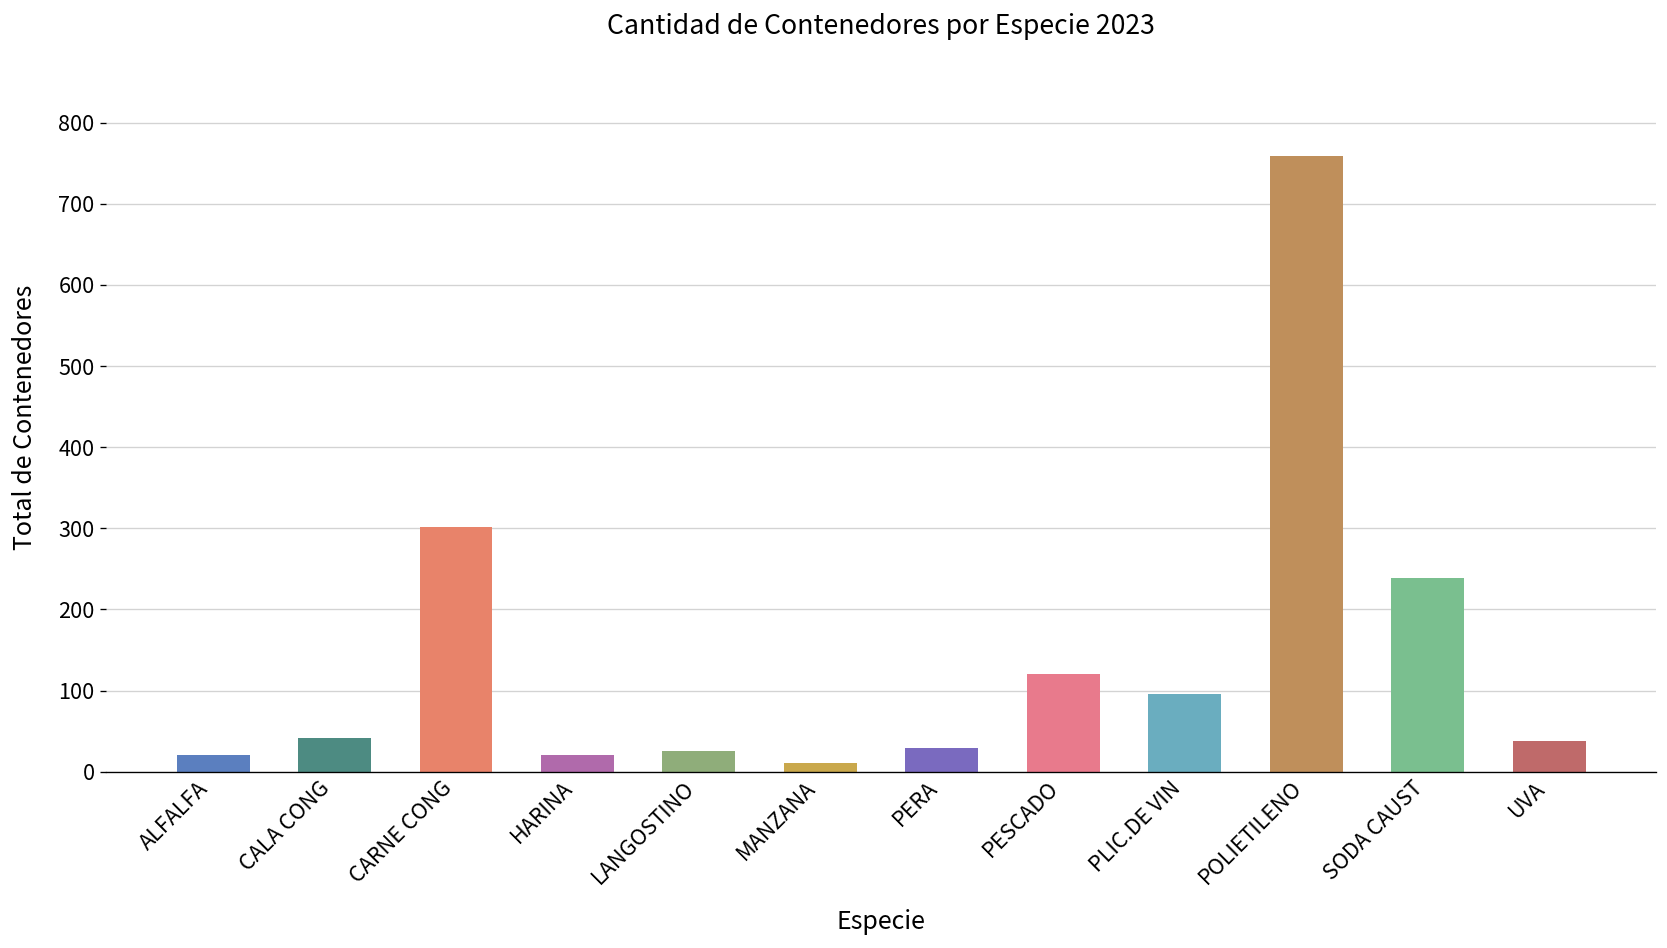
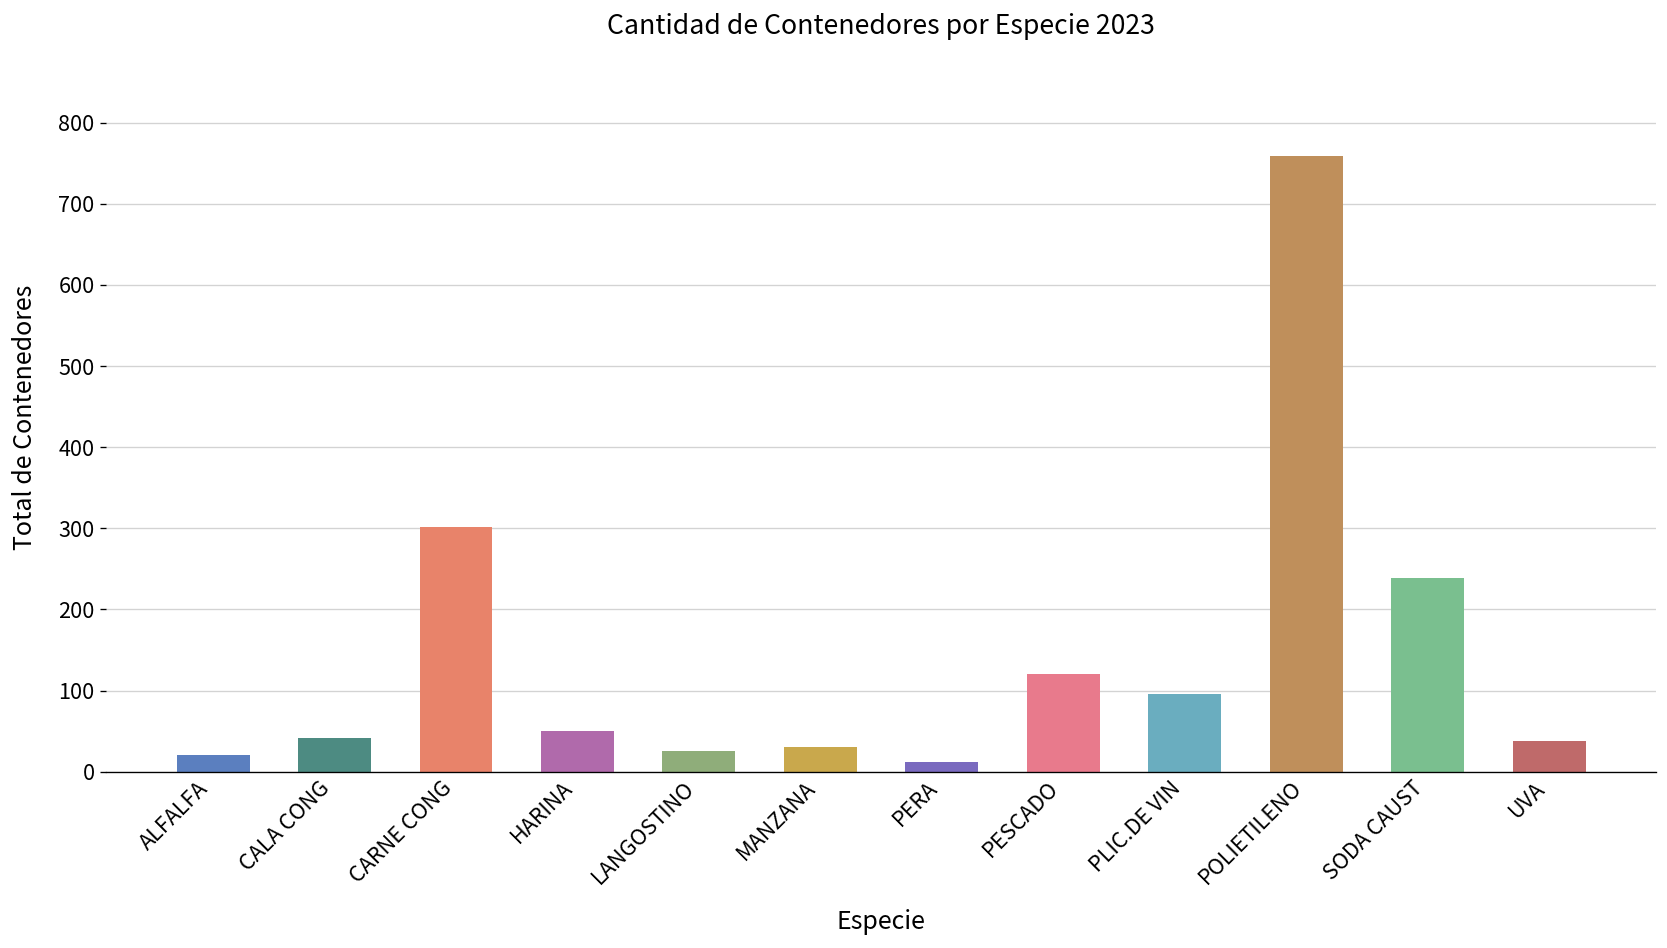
HARINA: 20 -> 50
MANZANA: 10 -> 30
PERA: 30 -> 10
